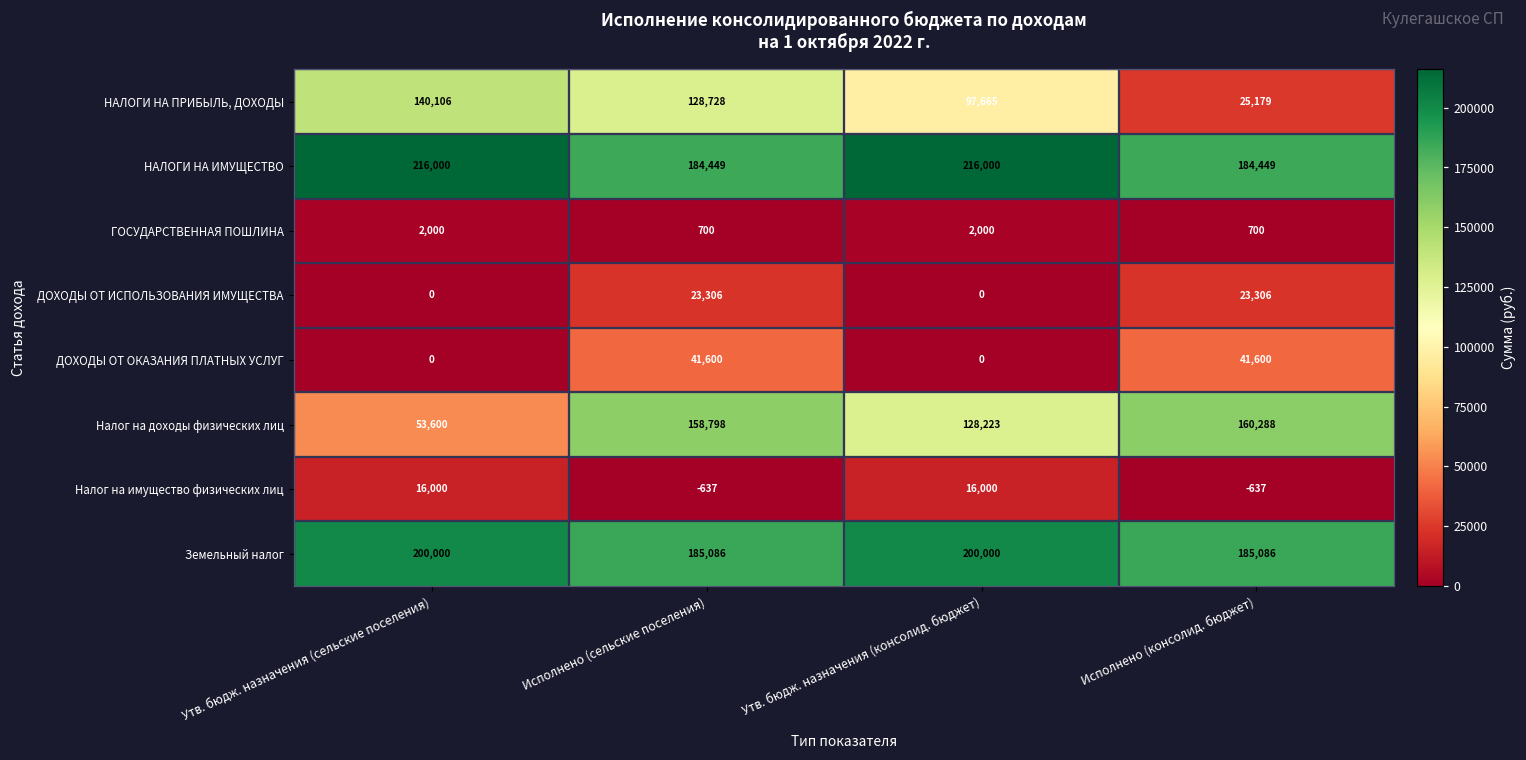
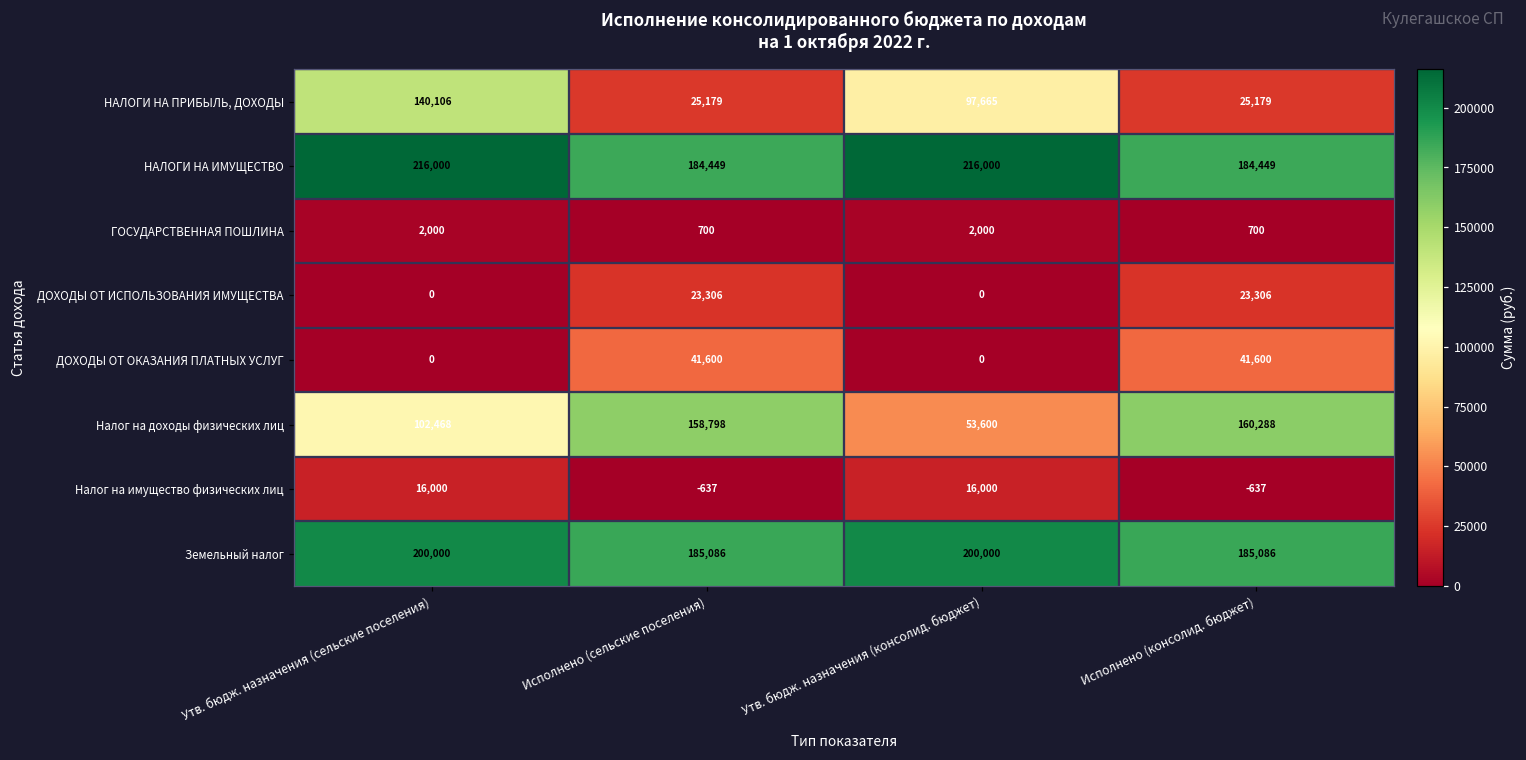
НАЛОГИ НА ПРИБЫЛЬ, ДОХОДЫ, Исполнено (сельские поселения): 128,728 -> 25,179
Налог на доходы физических лиц, Утв. бюдж. назначения (сельские поселения): 53,600 -> 102,468
Налог на доходы физических лиц, Утв. бюдж. назначения (консолид. бюджет): 128,223 -> 53,600
